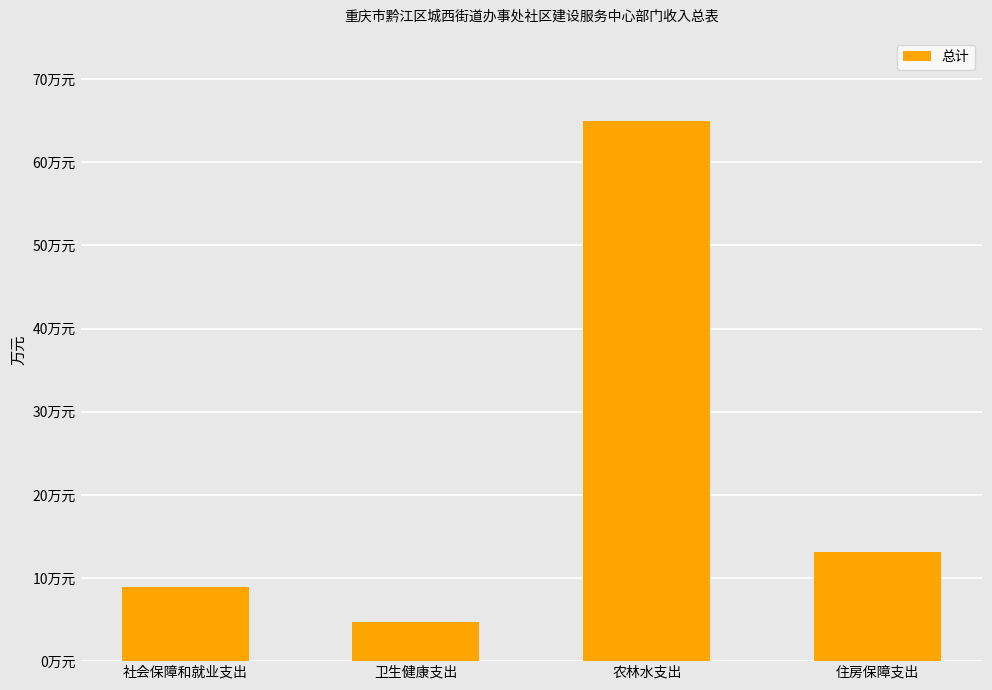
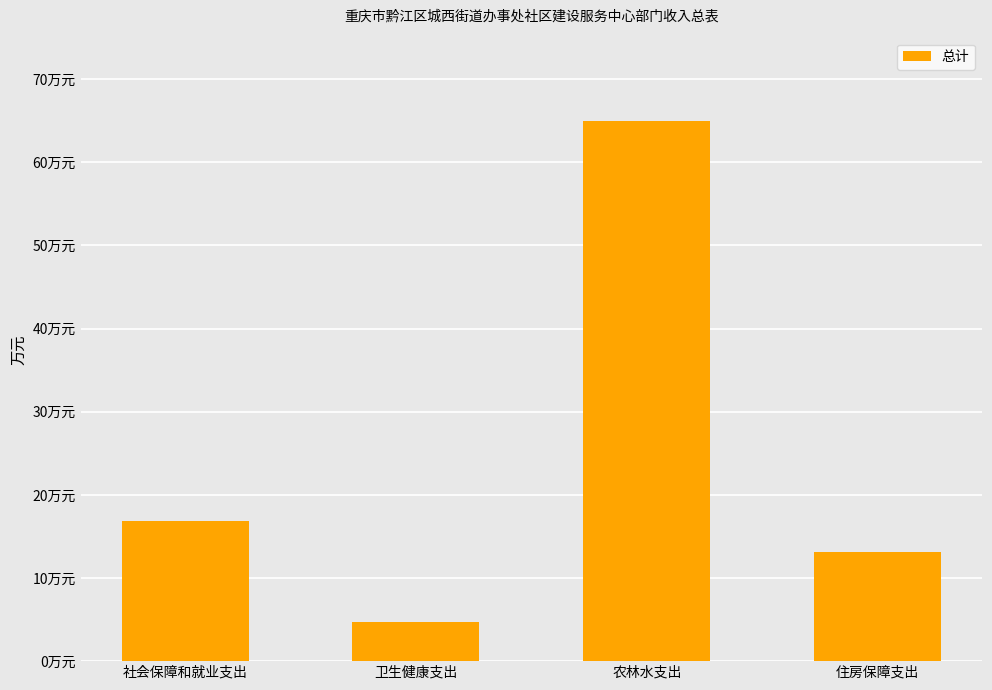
社会保障和就业支出: 9万元 -> 17万元
